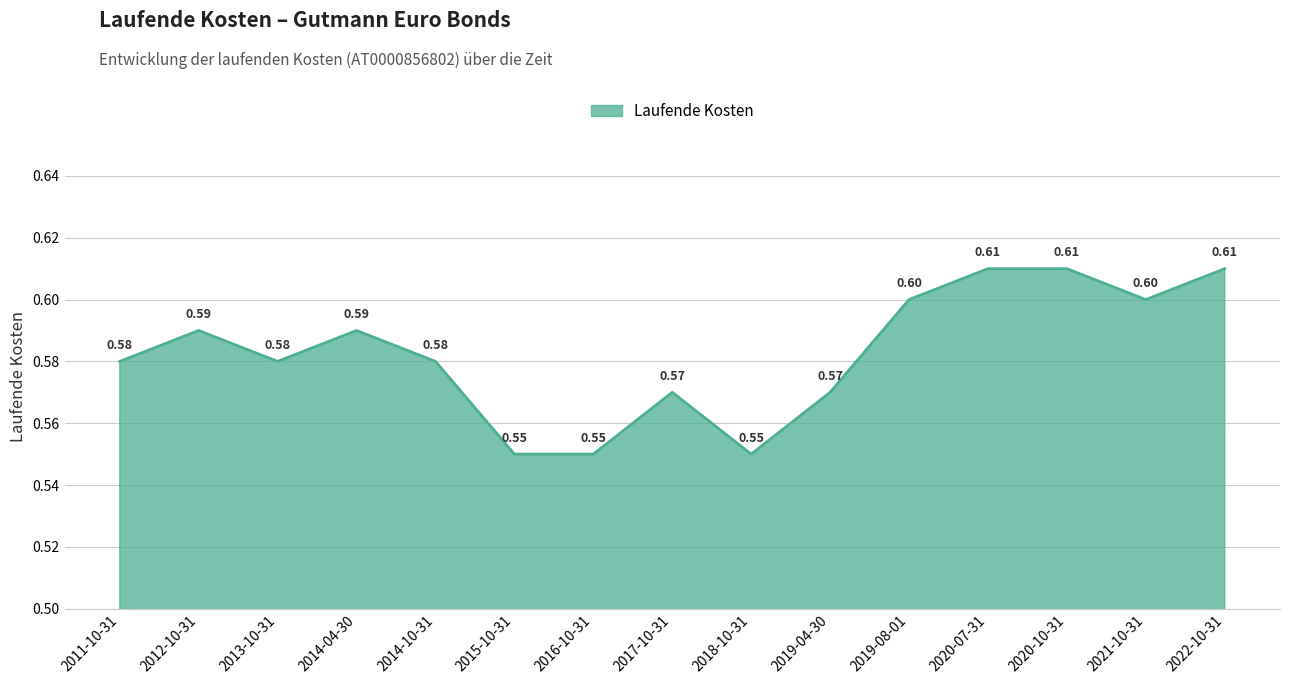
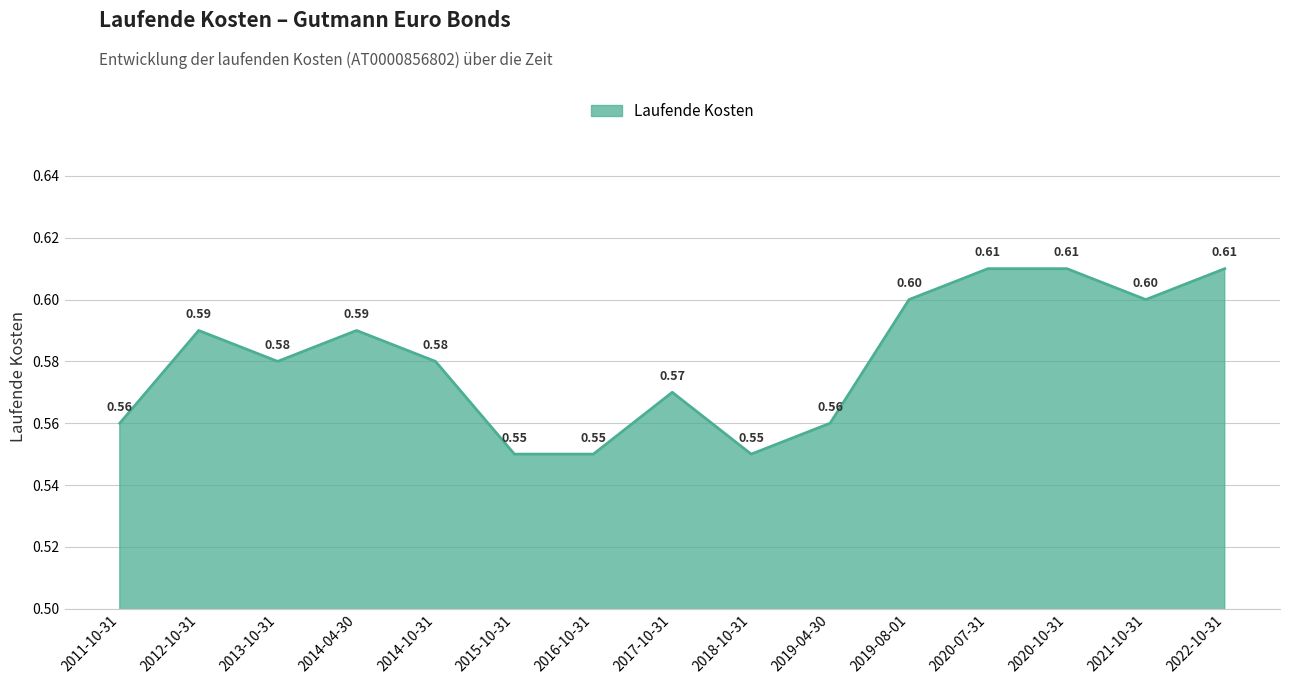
2011-10-31: 0.58 -> 0.56
2019-04-30: 0.57 -> 0.56
